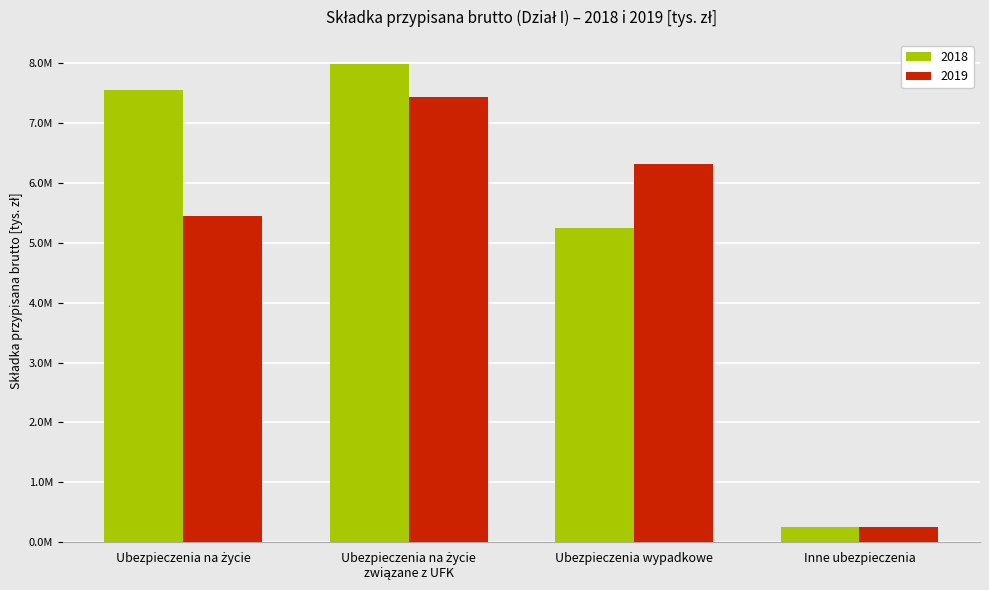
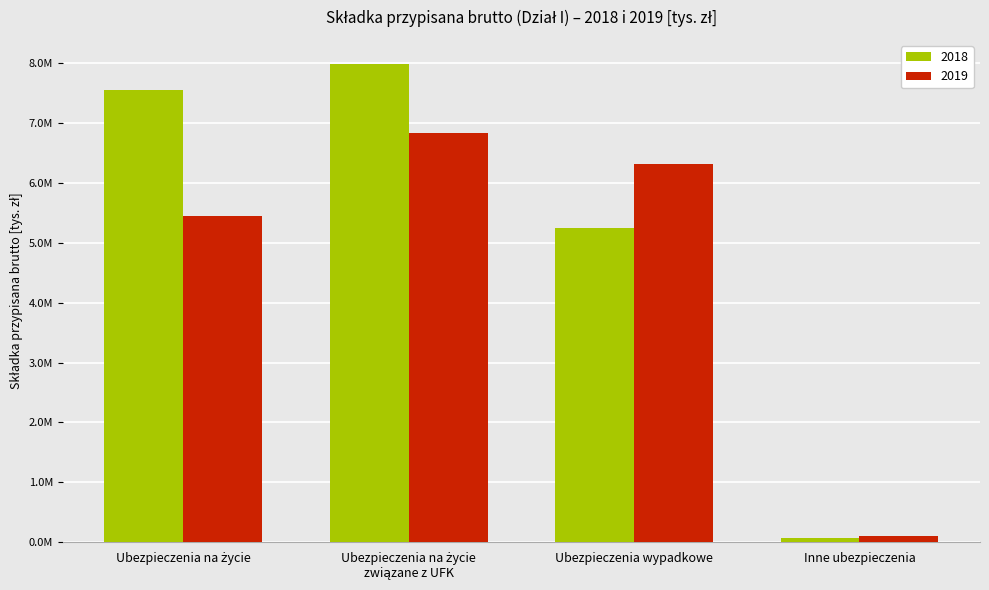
2019, Ubezpieczenia na życie związane z UFK: 7400000 -> 6800000
2018, Inne ubezpieczenia: 200000 -> 100000
2019, Inne ubezpieczenia: 300000 -> 100000
